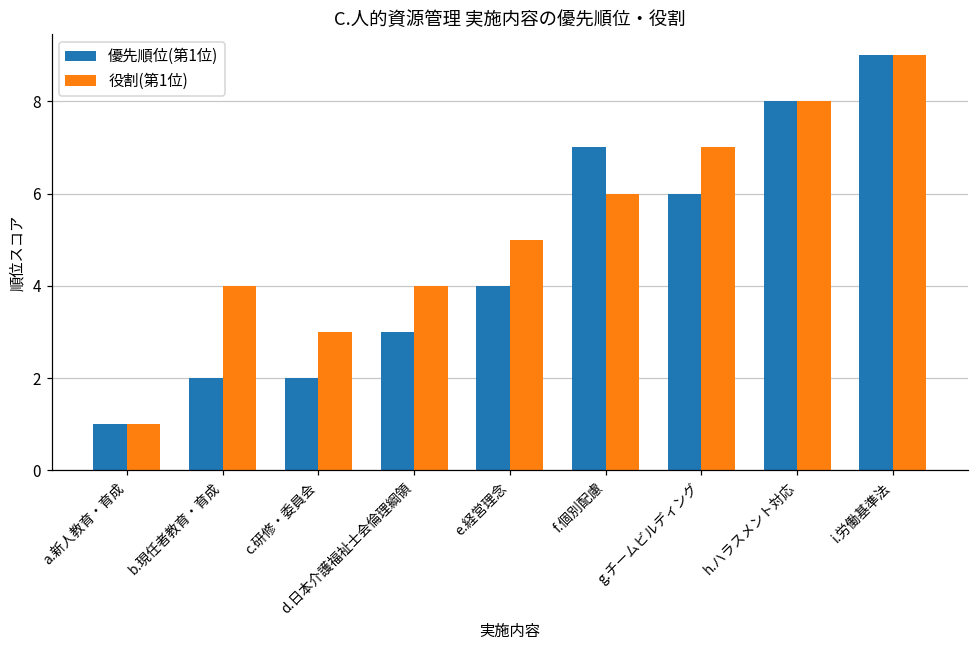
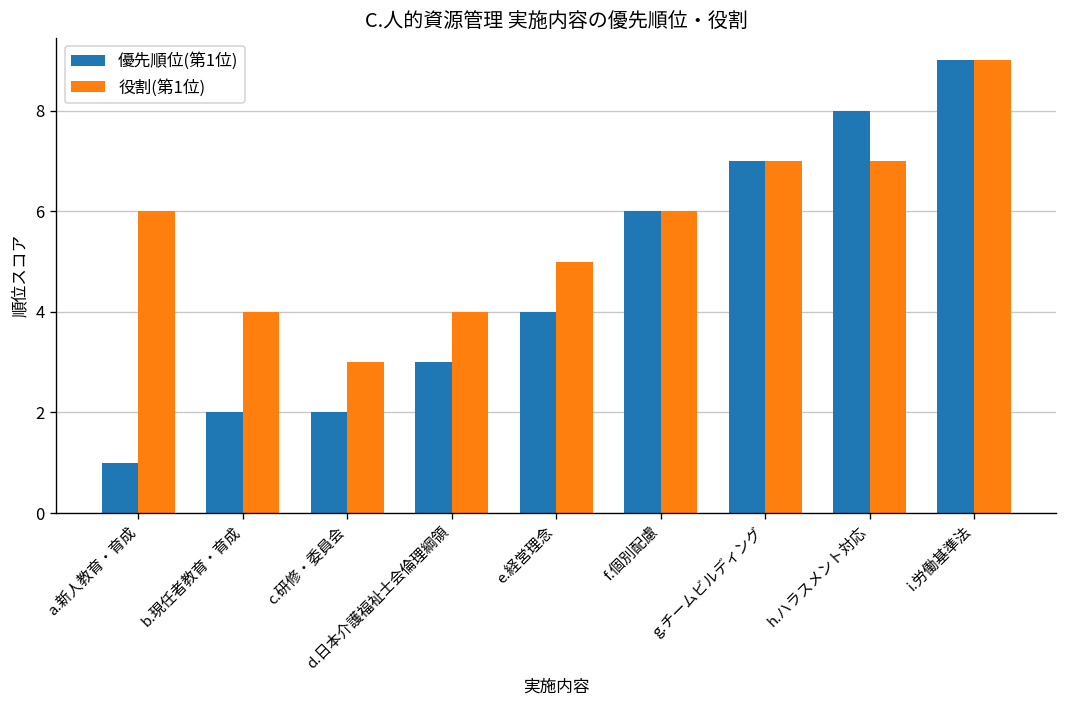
役割(第1位), a.新人教育・育成: 1 -> 6
優先順位(第1位), f.個別配慮: 7 -> 6
優先順位(第1位), g.チームビルディング: 6 -> 7
役割(第1位), h.ハラスメント対応: 8 -> 7
